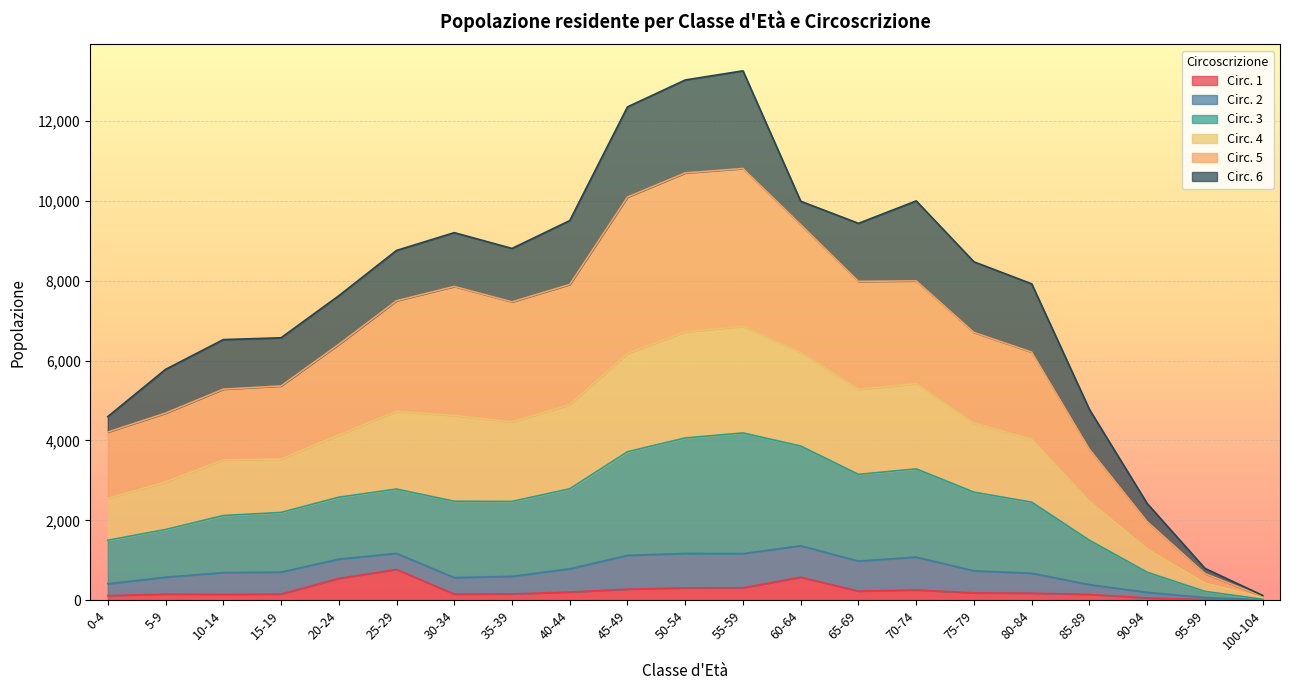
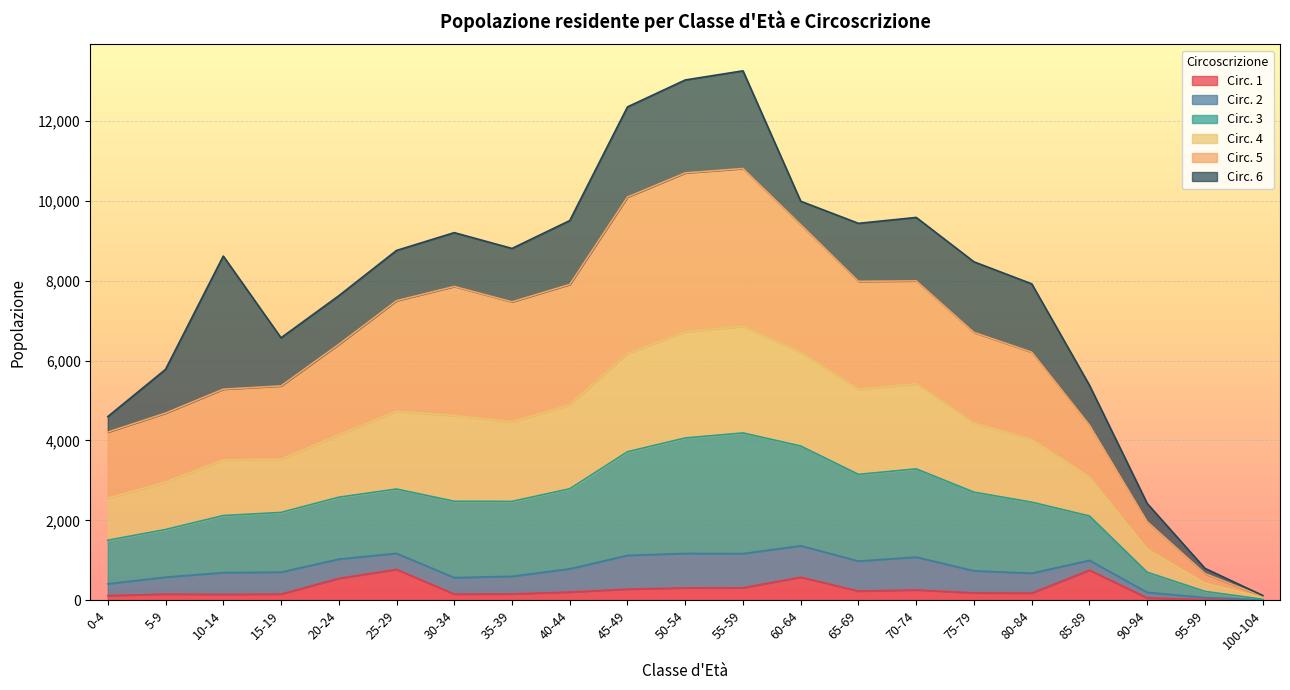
Circ. 6, 10-14: 1,200 -> 3,300
Circ. 6, 70-74: 2,000 -> 1,600
Circ. 1, 85-89: 100 -> 800
